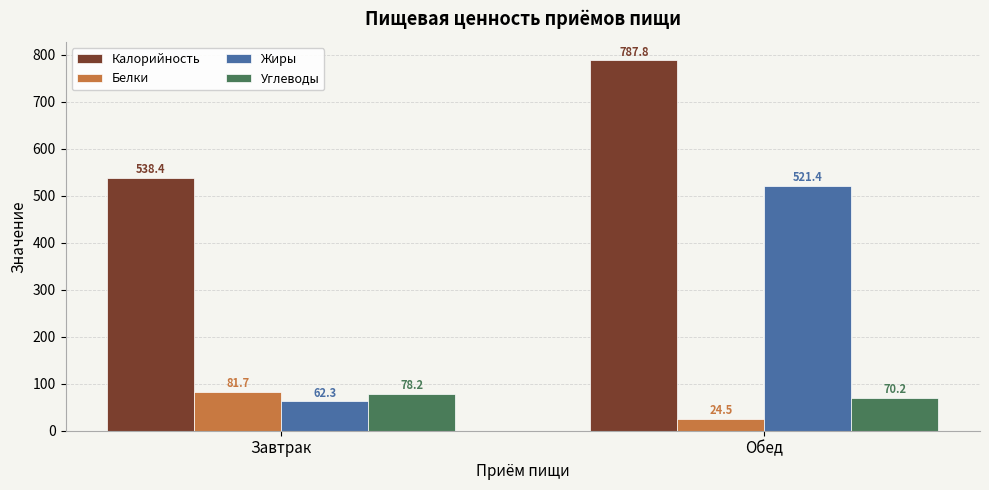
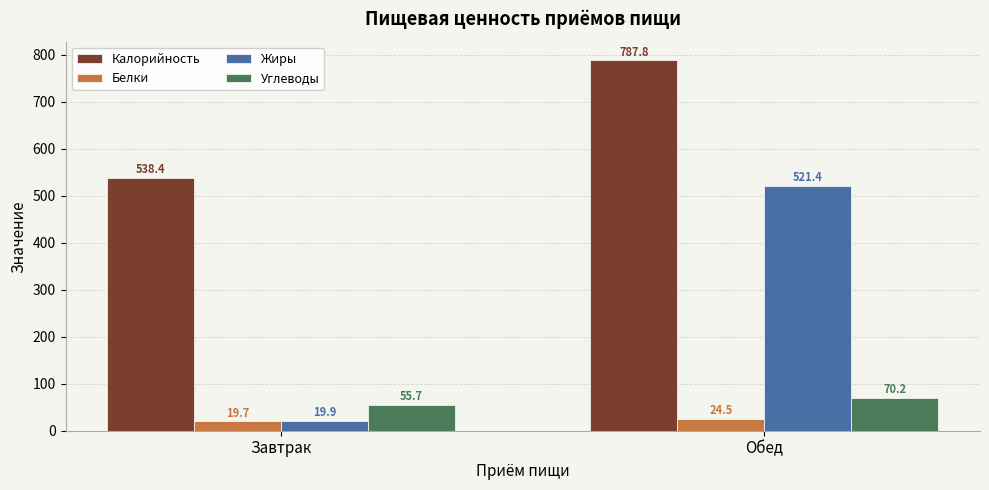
Белки, Завтрак: 81.7 -> 19.7
Жиры, Завтрак: 62.3 -> 19.9
Углеводы, Завтрак: 78.2 -> 55.7
